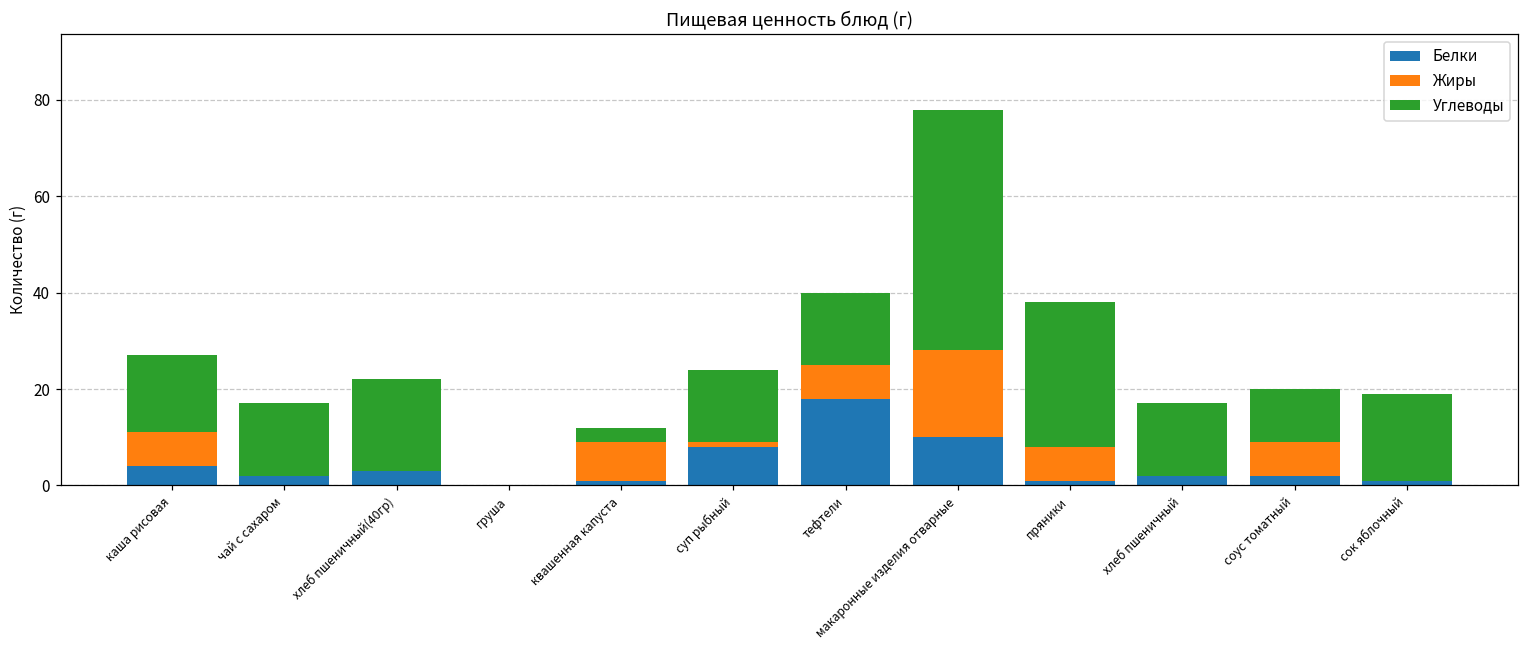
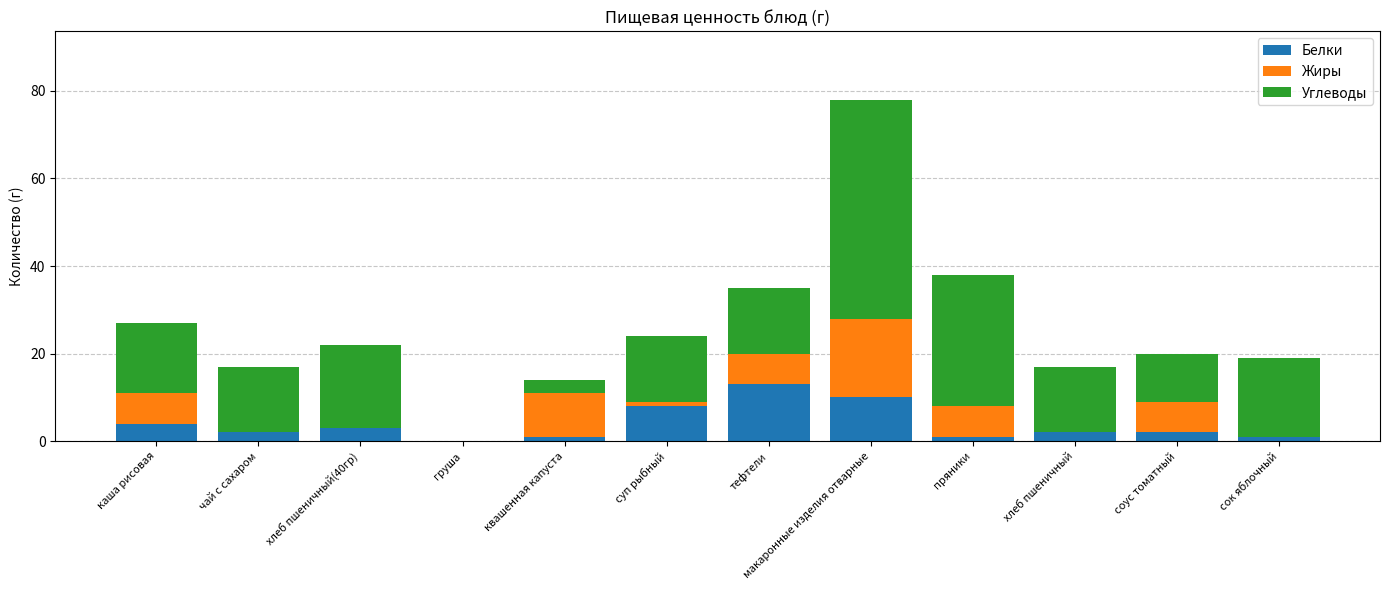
Жиры, квашенная капуста: 8 -> 10
Белки, тефтели: 18 -> 13
